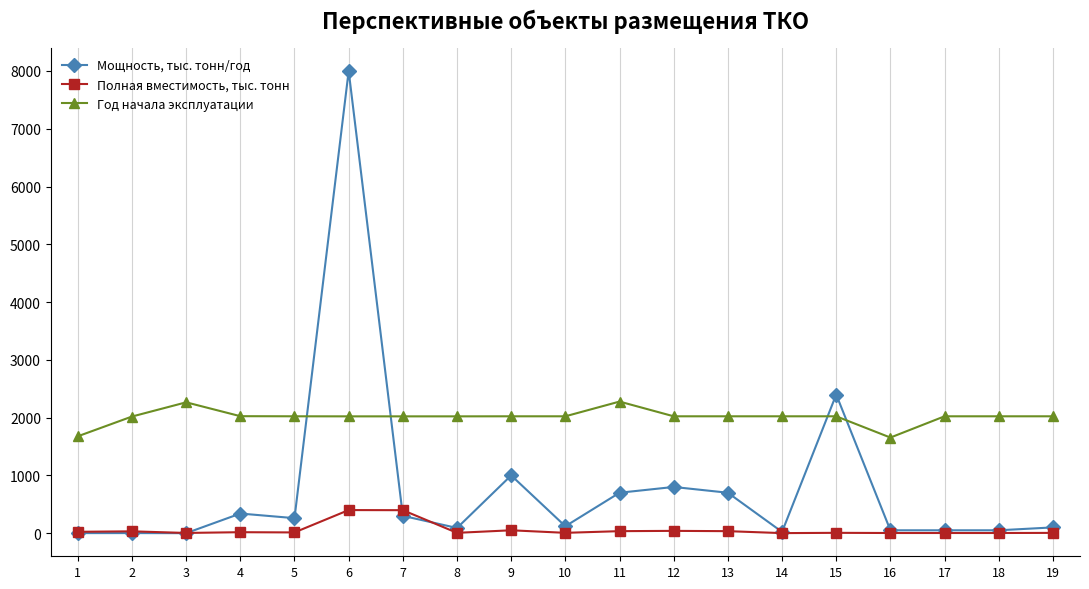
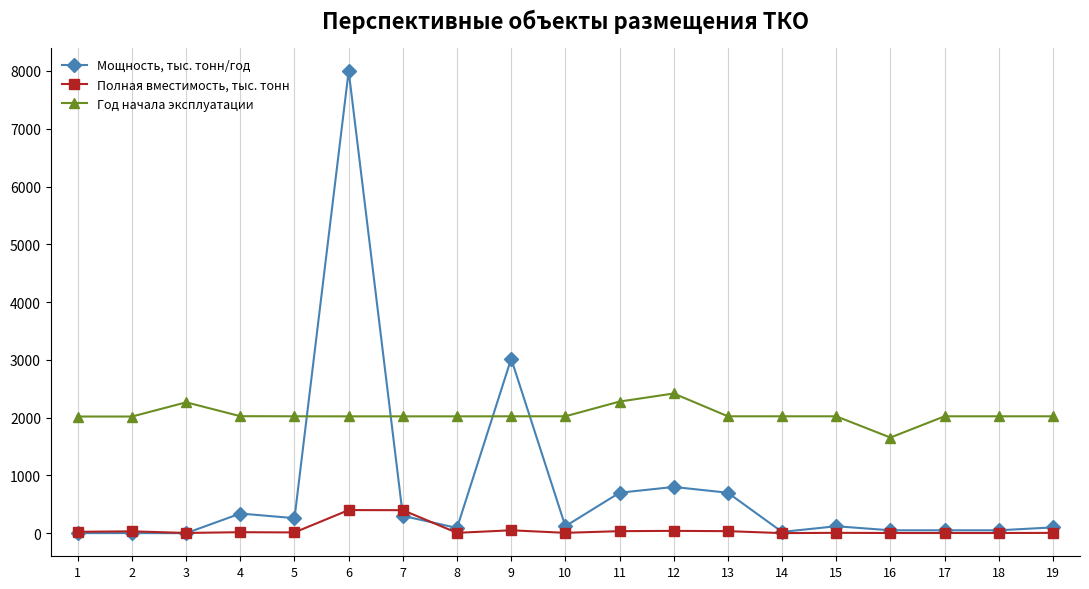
Год начала эксплуатации, 1: 1700 -> 2000
Мощность, тыс. тонн/год, 9: 1000 -> 3000
Год начала эксплуатации, 12: 2000 -> 2400
Мощность, тыс. тонн/год, 15: 2400 -> 100
